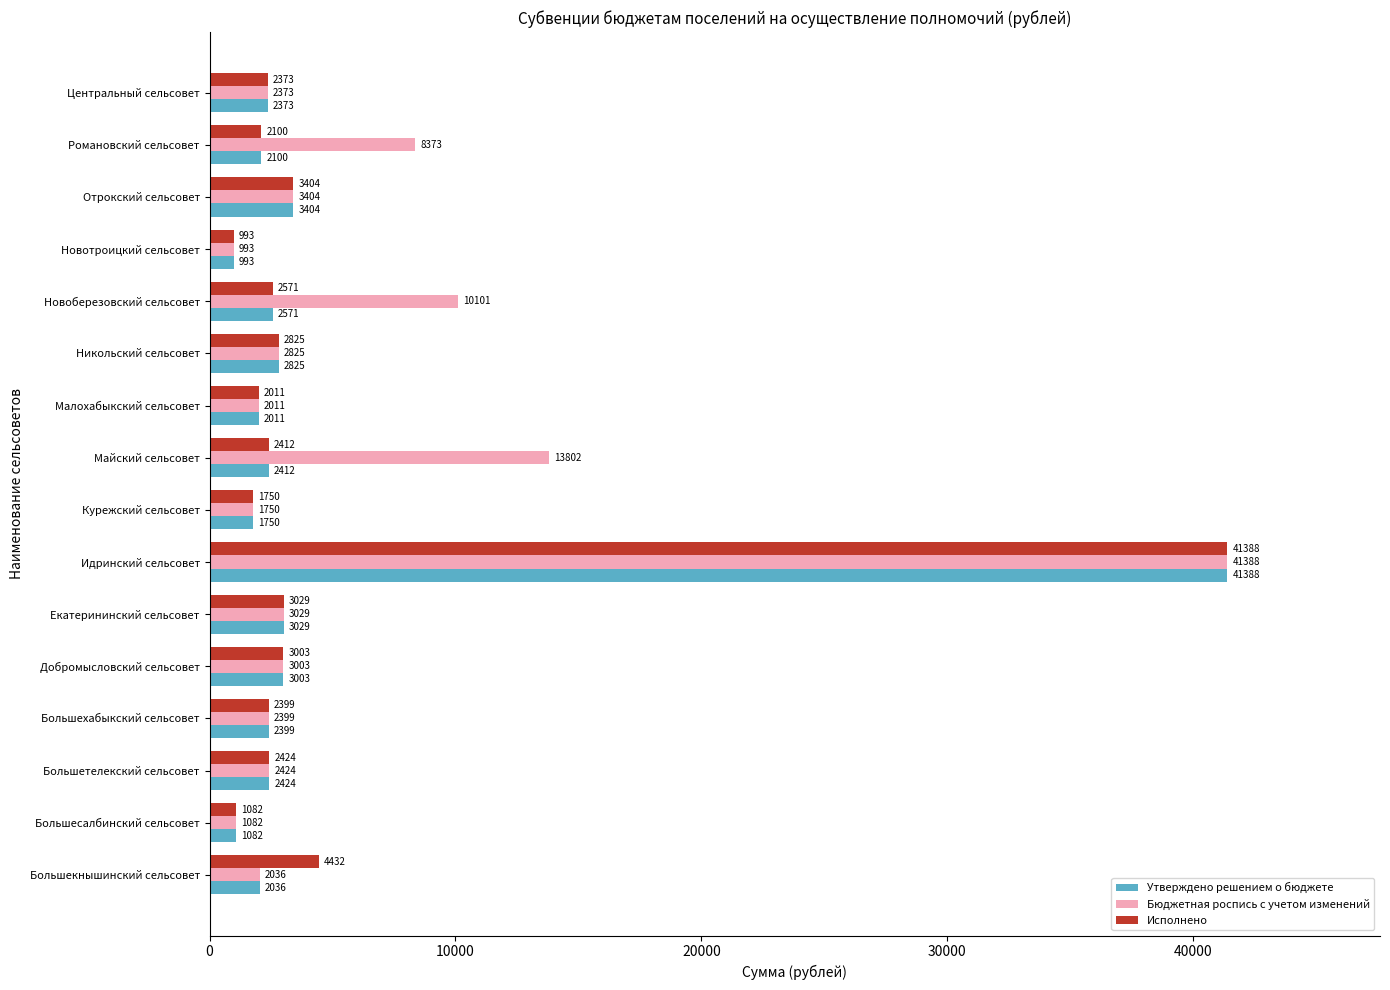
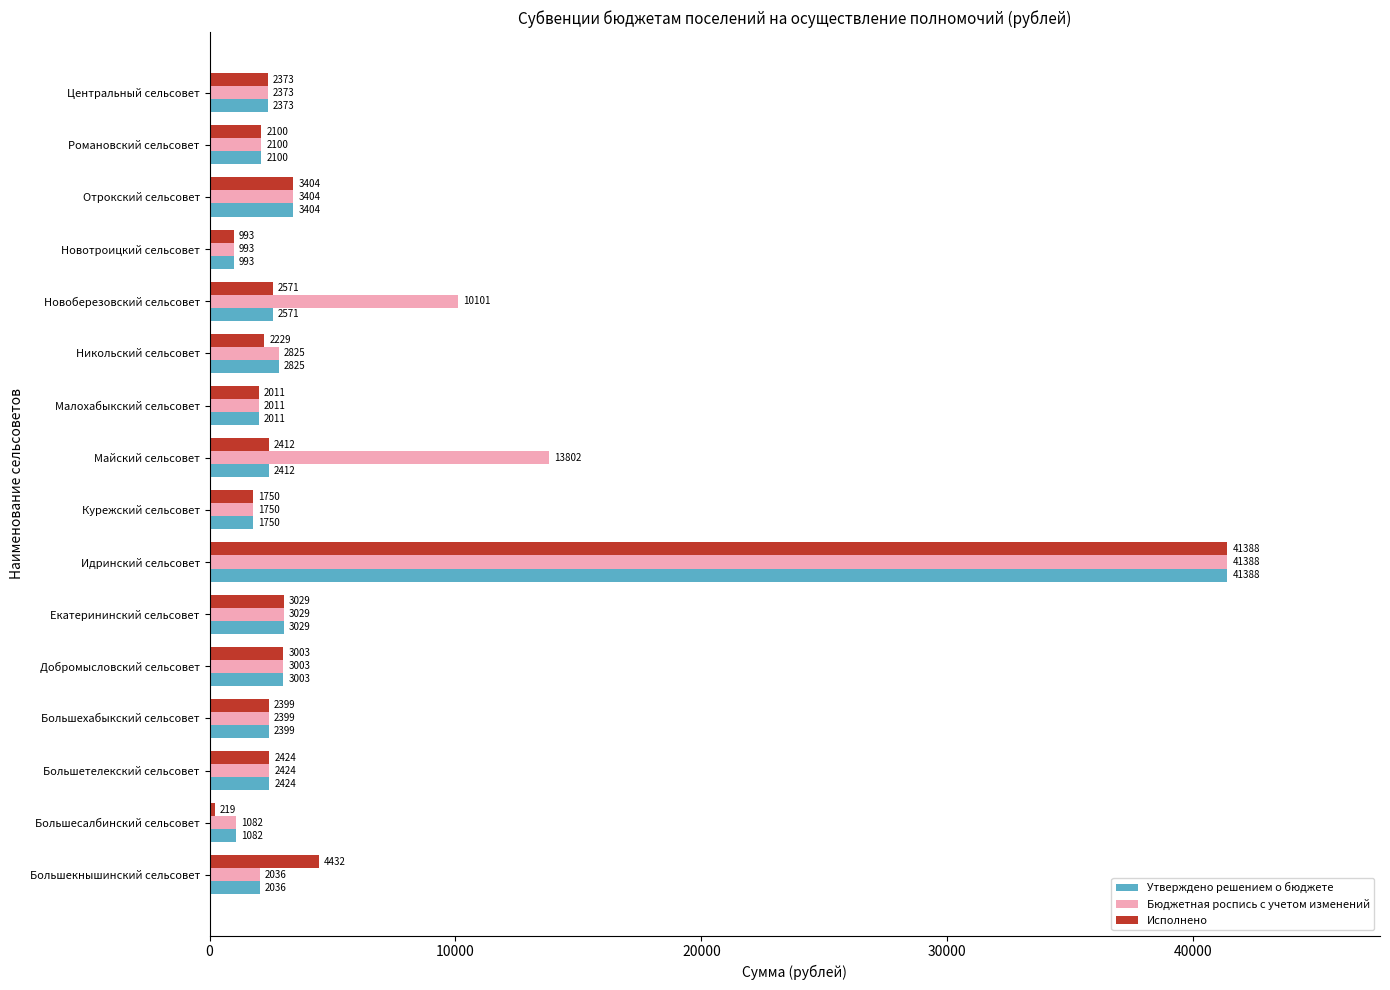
Бюджетная роспись с учетом изменений, Романовский сельсовет: 8373 -> 2100
Исполнено, Никольский сельсовет: 2825 -> 2229
Исполнено, Большесалбинский сельсовет: 1082 -> 219
